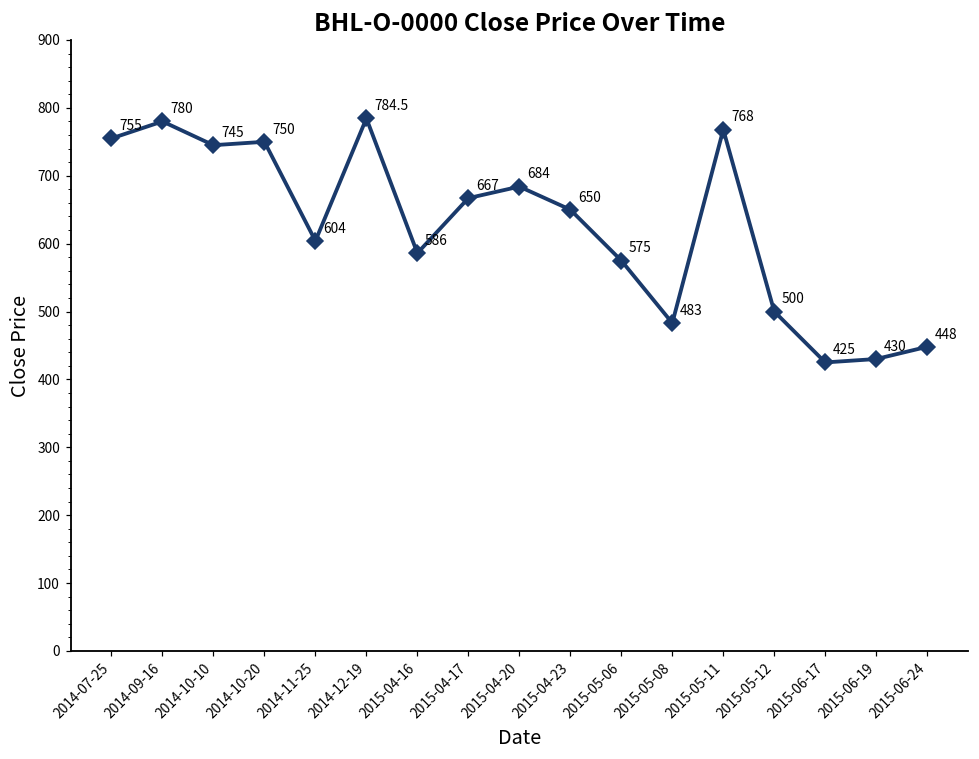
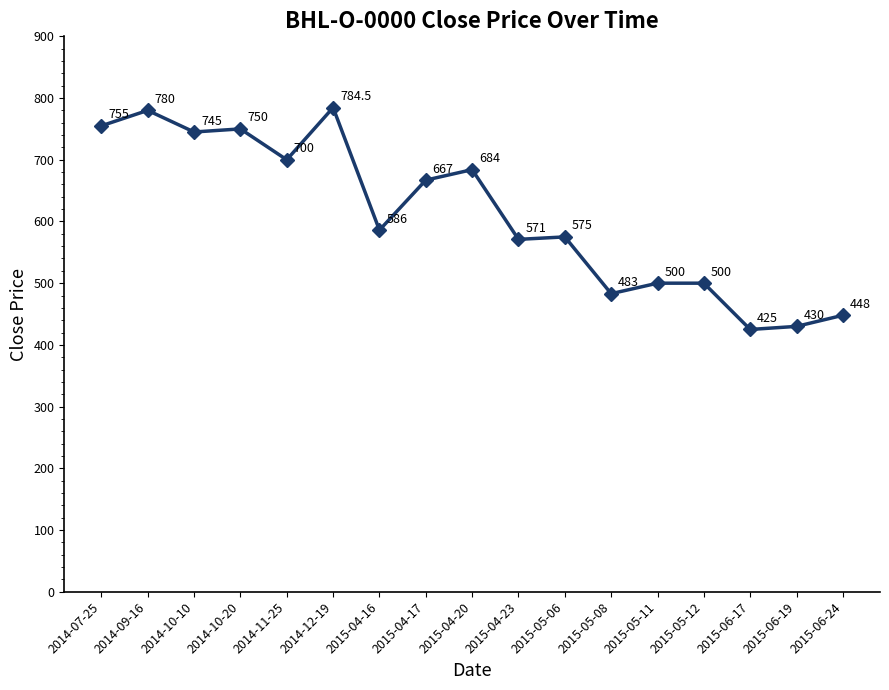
2014-11-25: 604 -> 700
2015-04-23: 650 -> 571
2015-05-11: 768 -> 500
